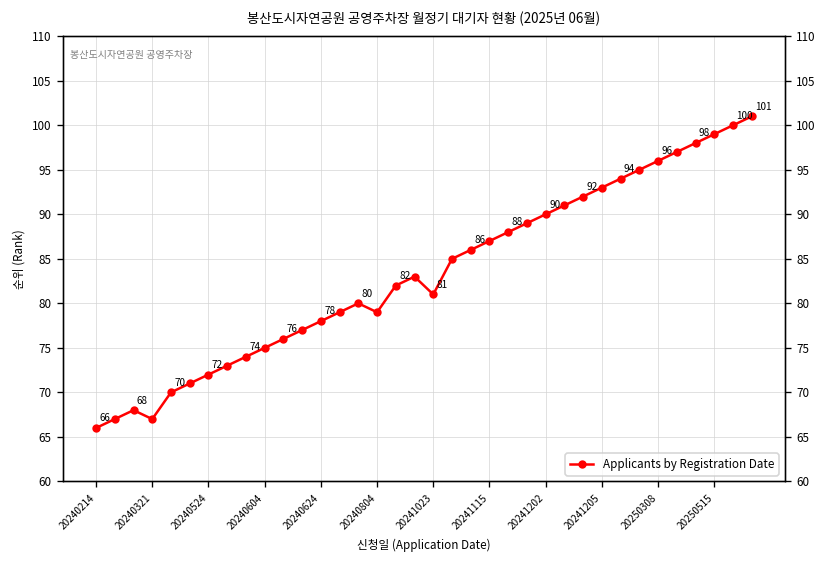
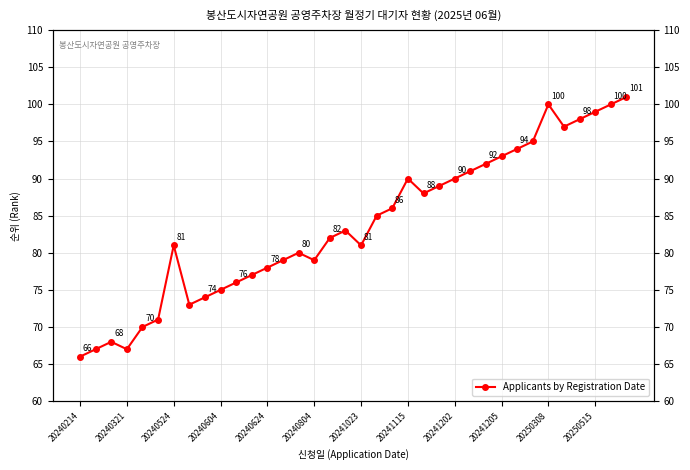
20240524: 72 -> 81
20241115: 87 -> 90
20250308: 96 -> 100
